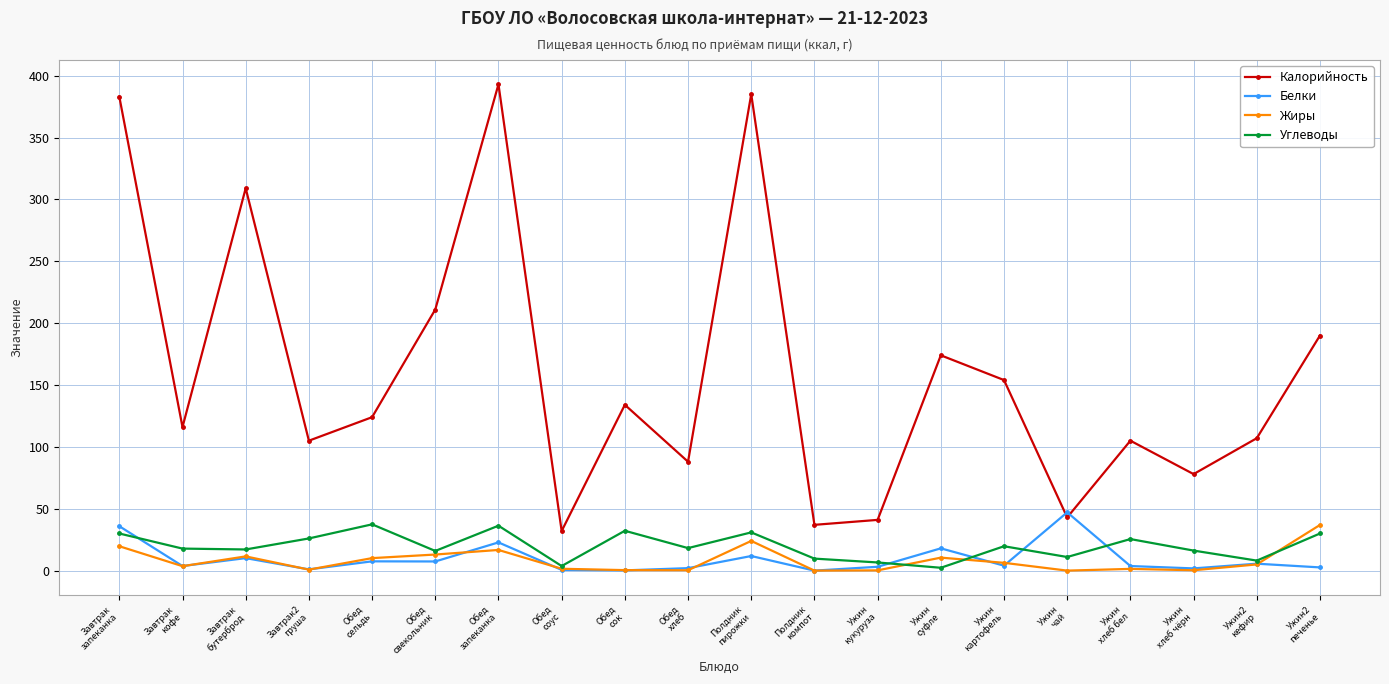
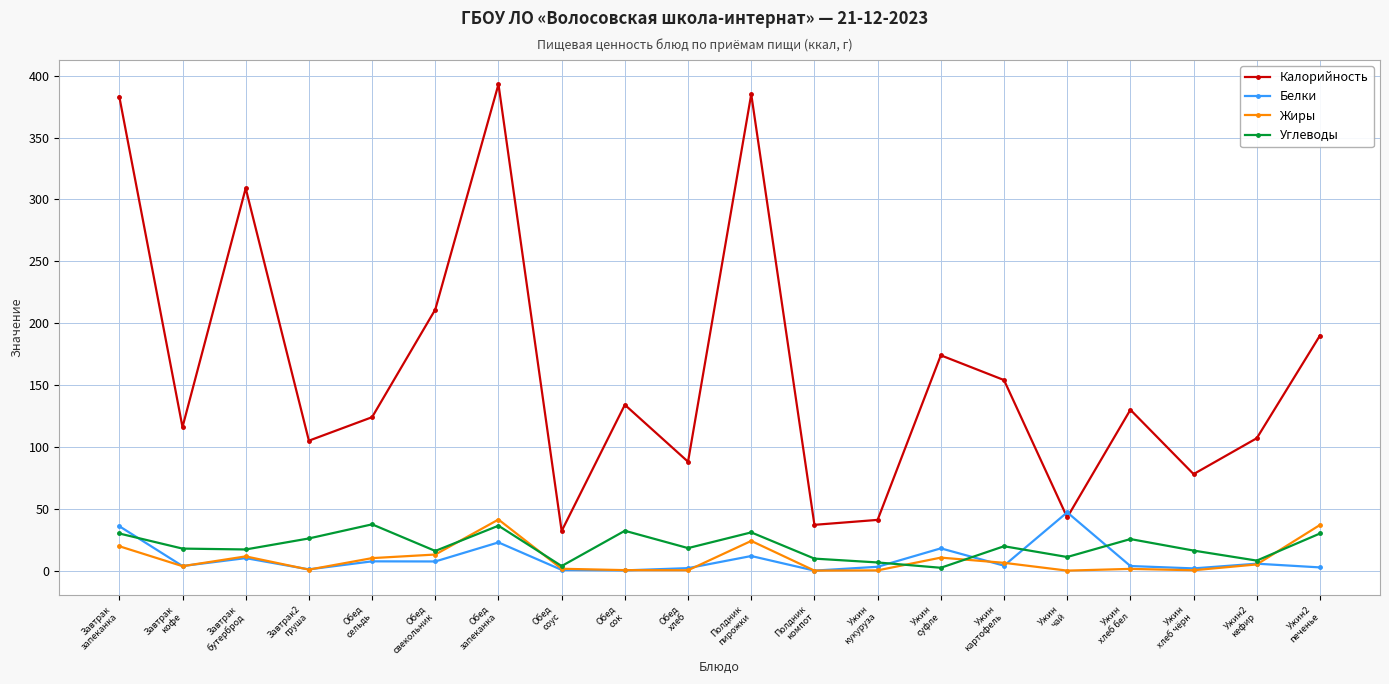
Жиры, Обед запеканка: 17 -> 41
Калорийность, Ужин хлеб бел: 105 -> 130
